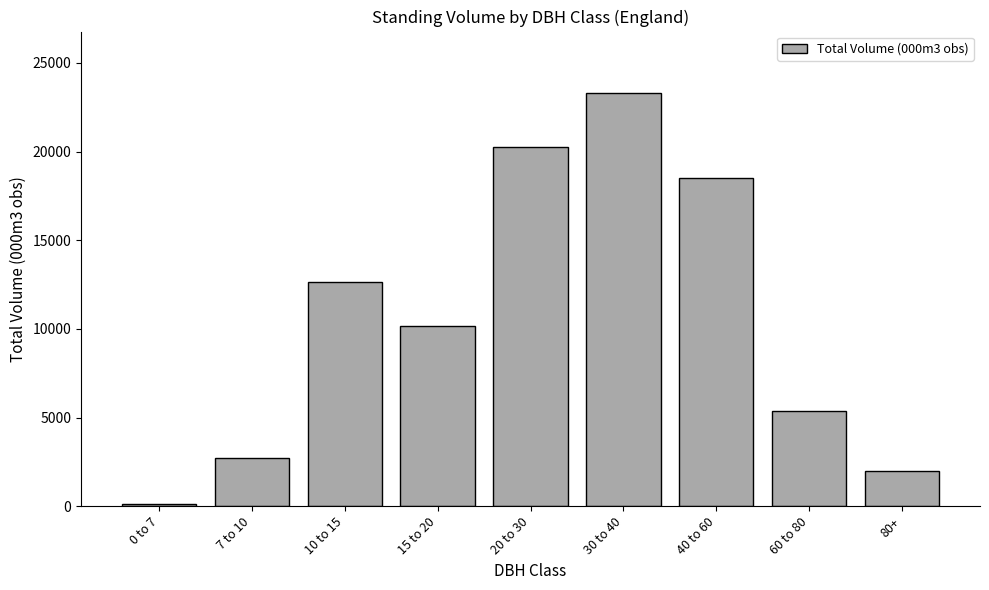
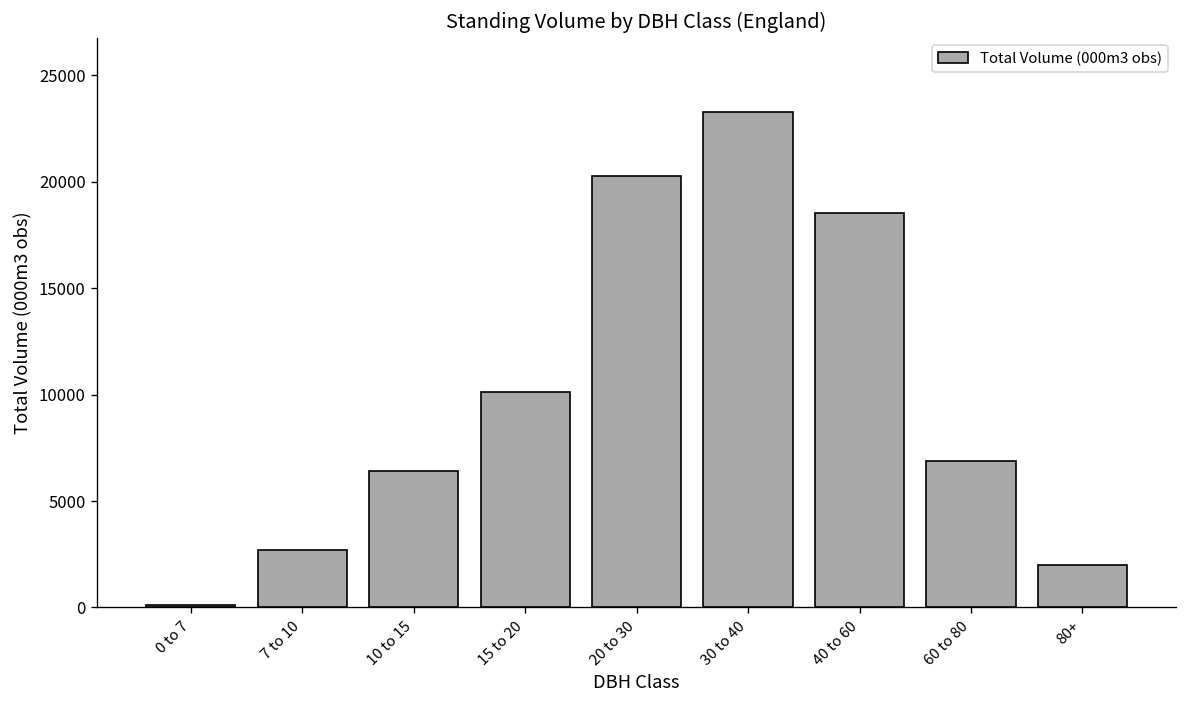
10 to 15: 12700 -> 6400
60 to 80: 5300 -> 6900
